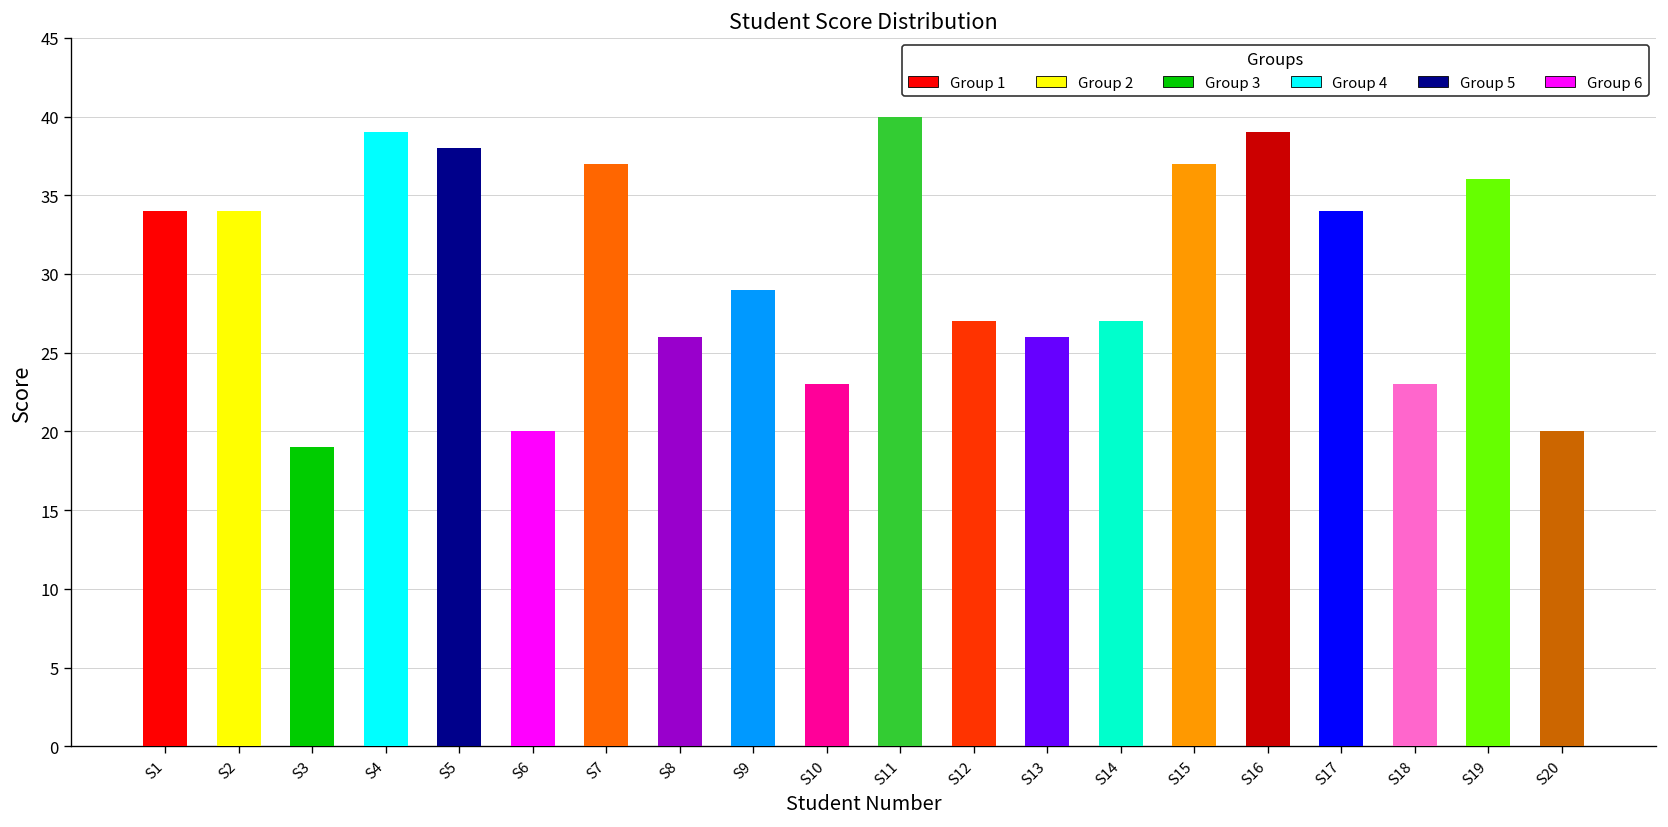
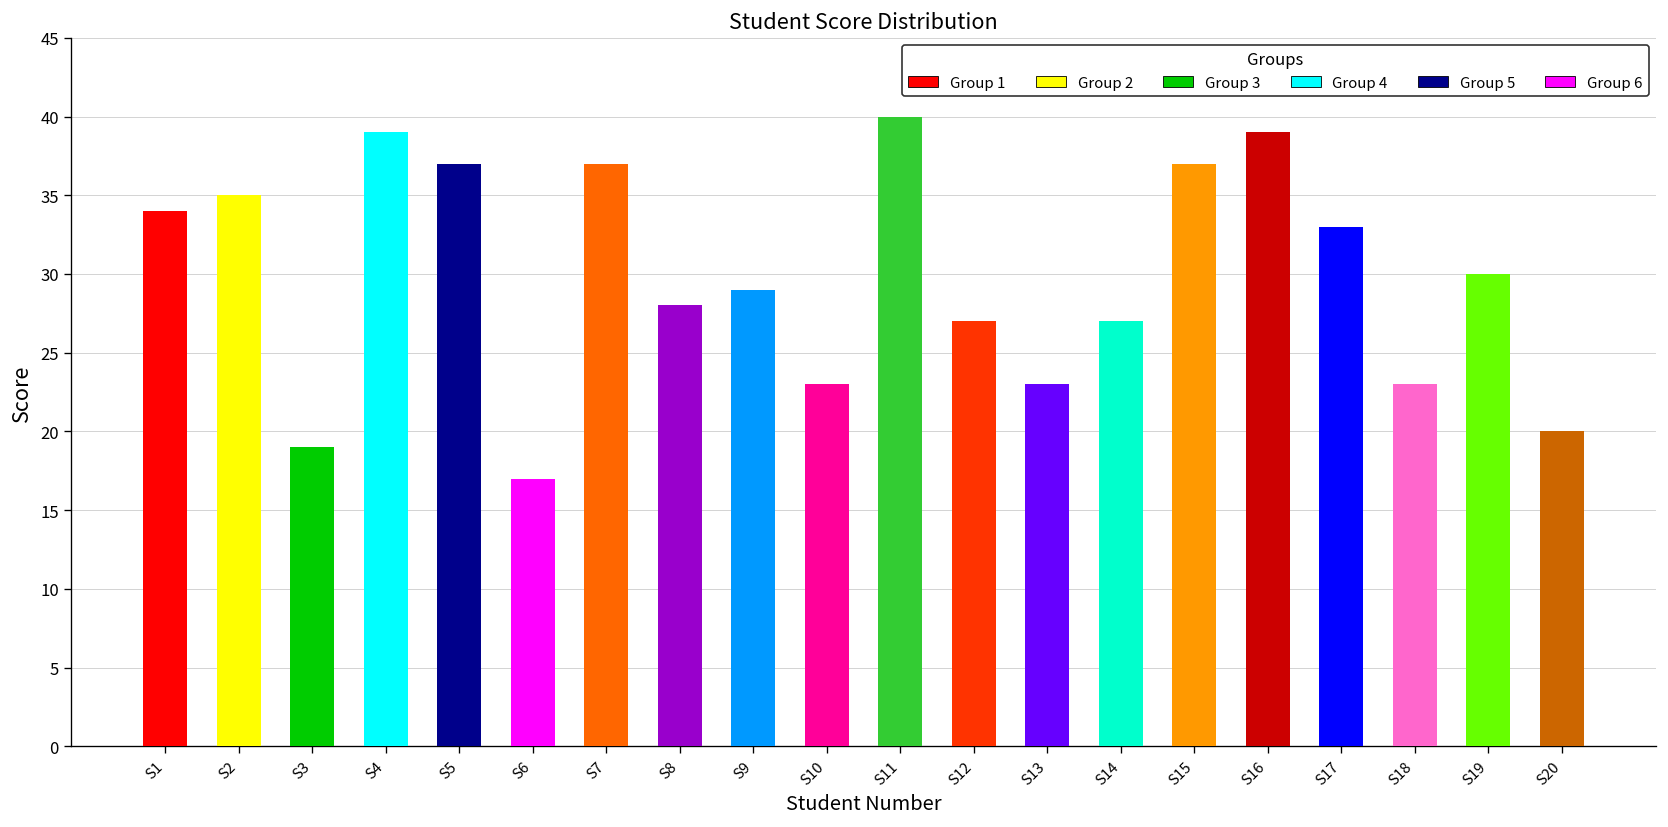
S2: 34 -> 35
S5: 38 -> 37
S6: 20 -> 17
S8: 26 -> 28
S13: 26 -> 23
S17: 34 -> 33
S19: 36 -> 30
